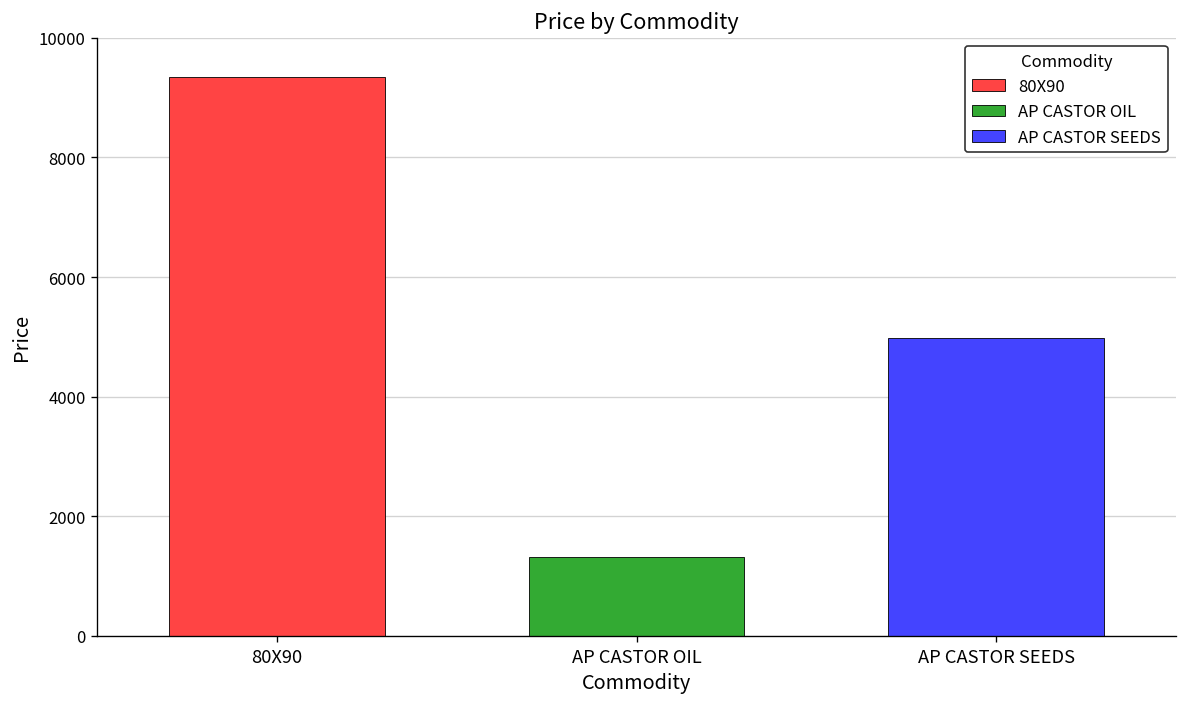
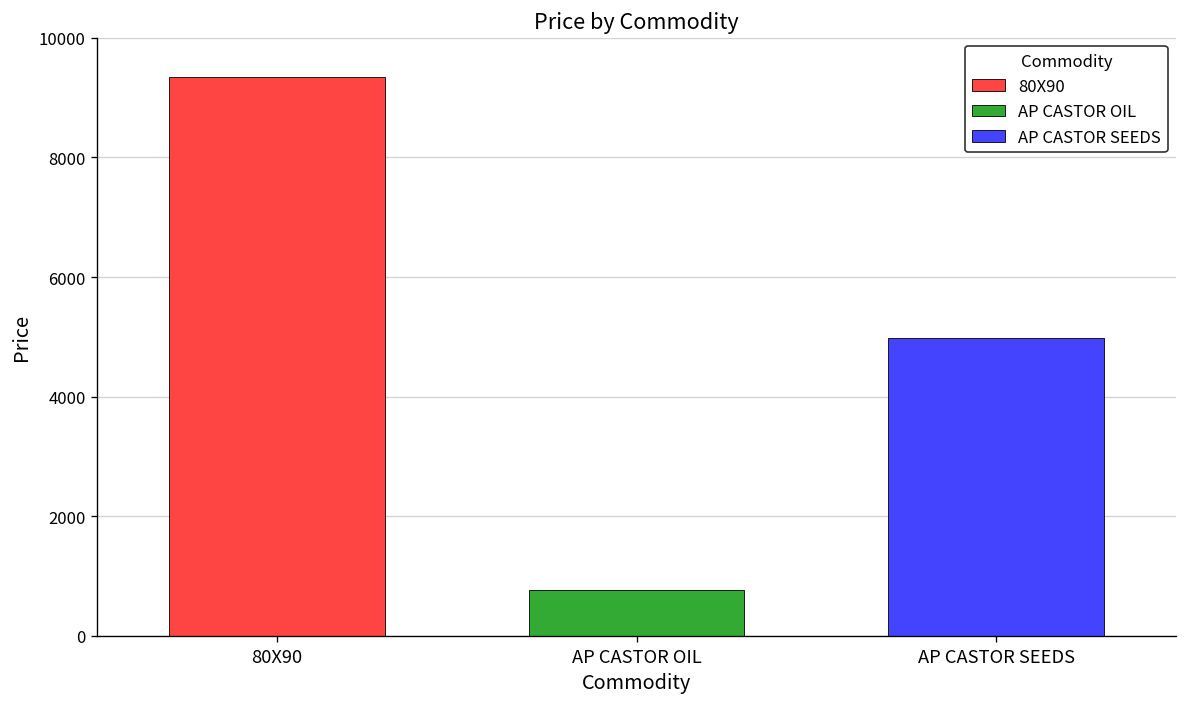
AP CASTOR OIL: 1300 -> 800
